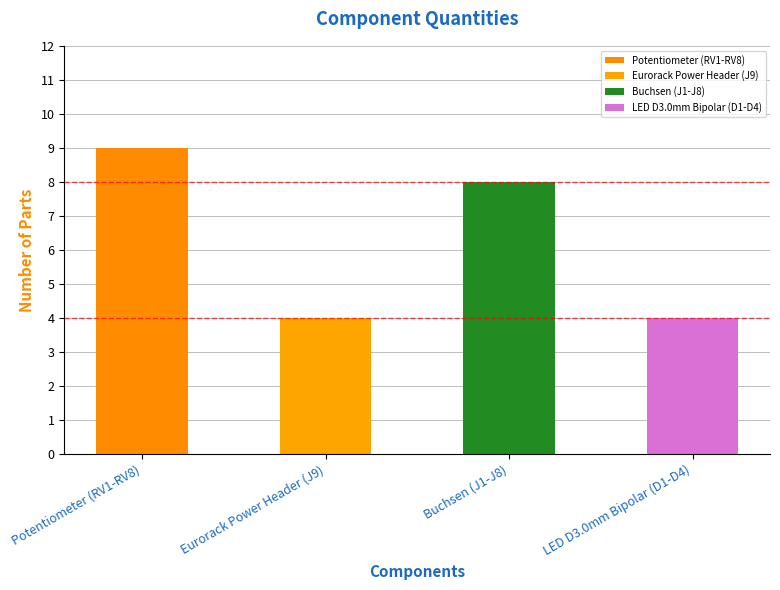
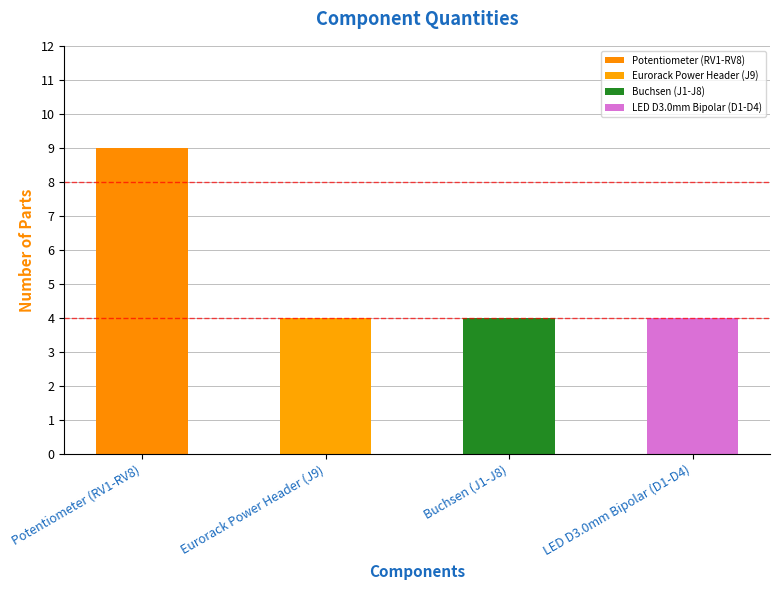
Buchsen (J1-J8): 8 -> 4
